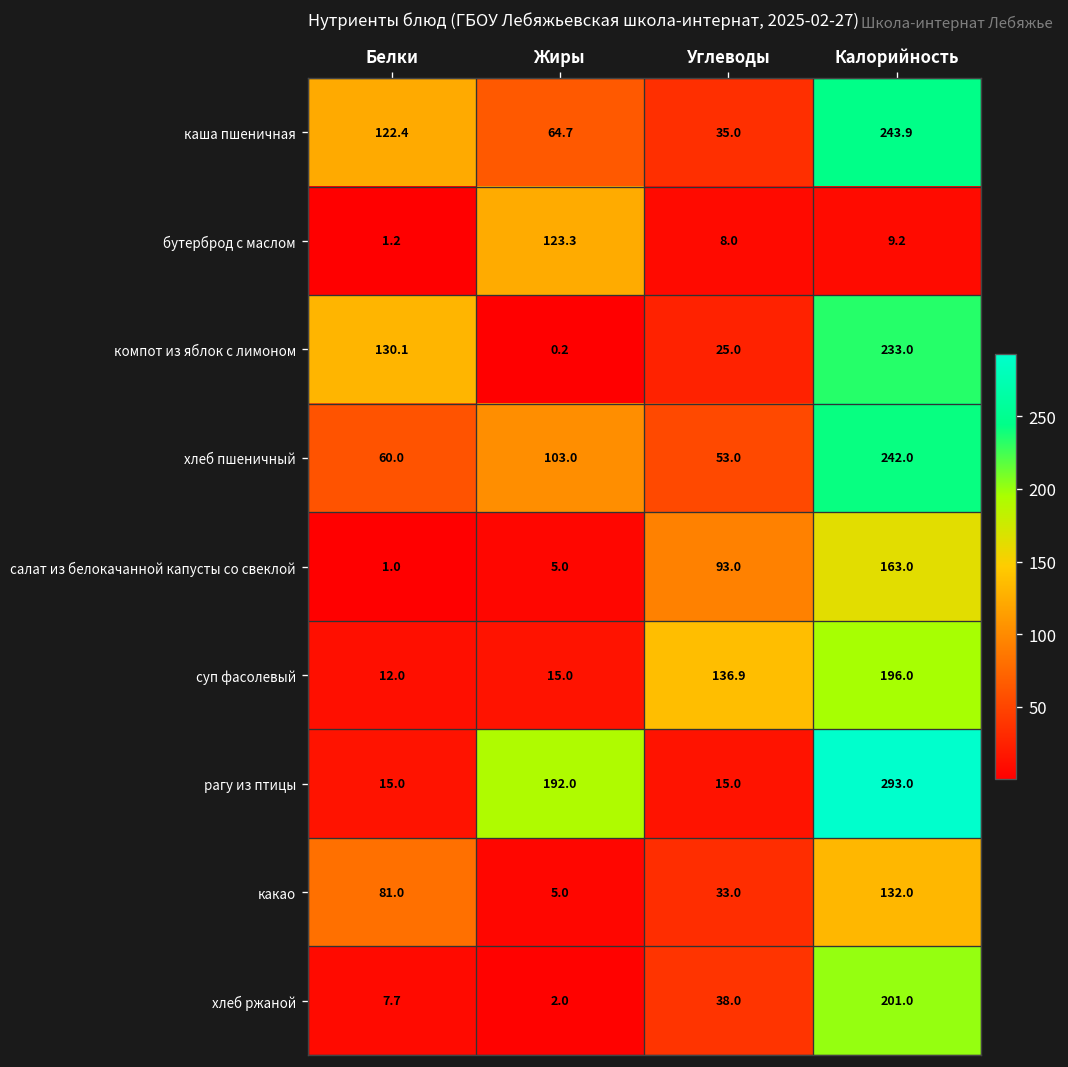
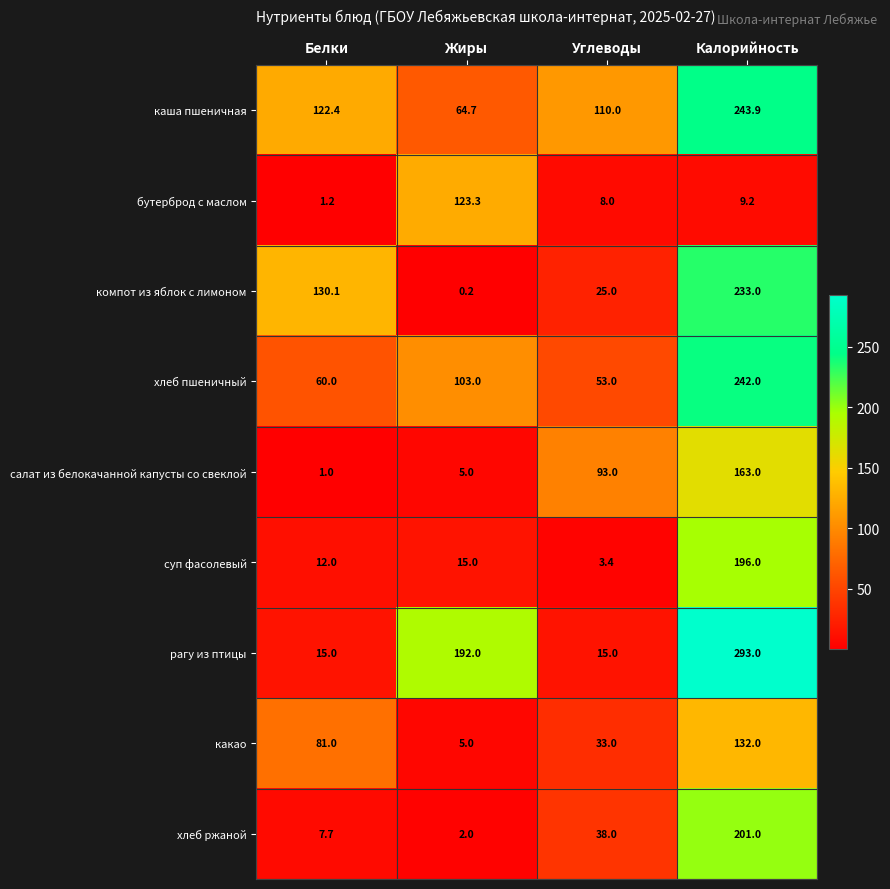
каша пшеничная, Углеводы: 35.0 -> 110.0
суп фасолевый, Углеводы: 136.9 -> 3.4
